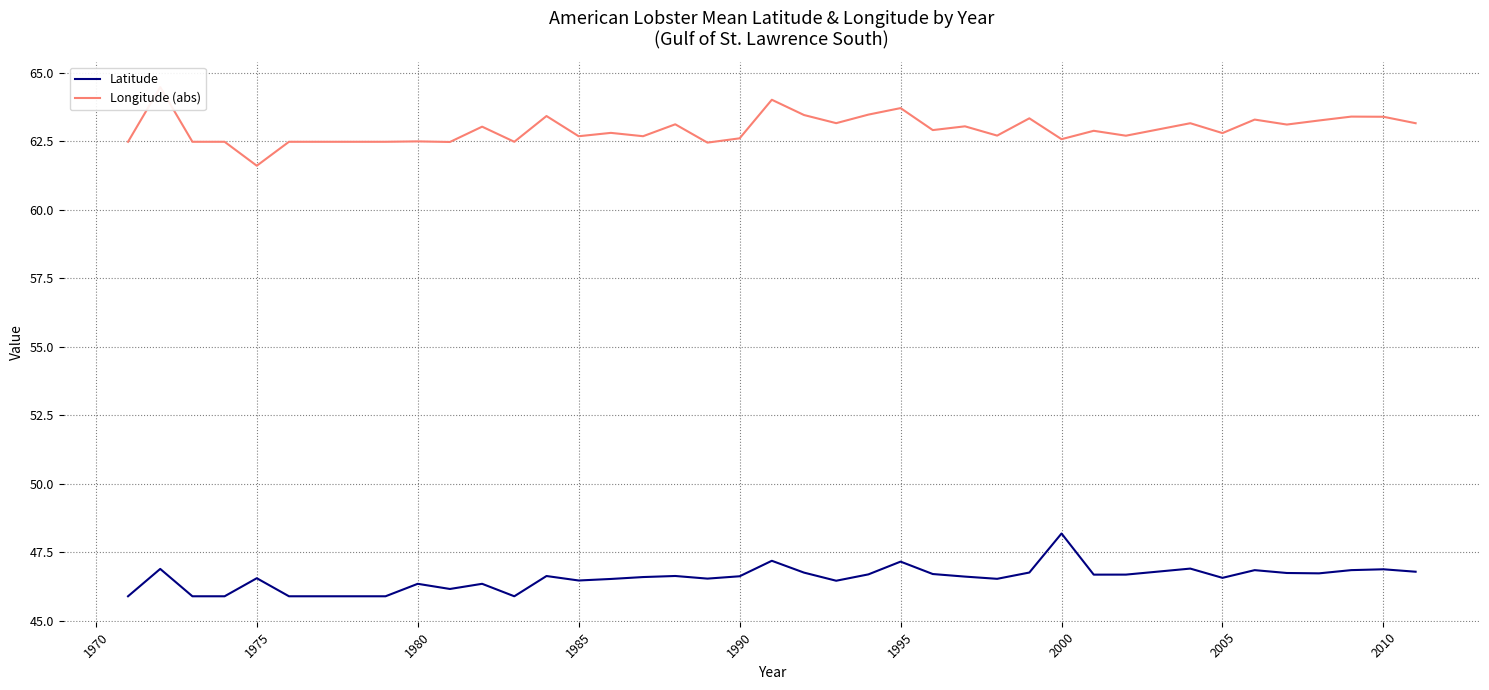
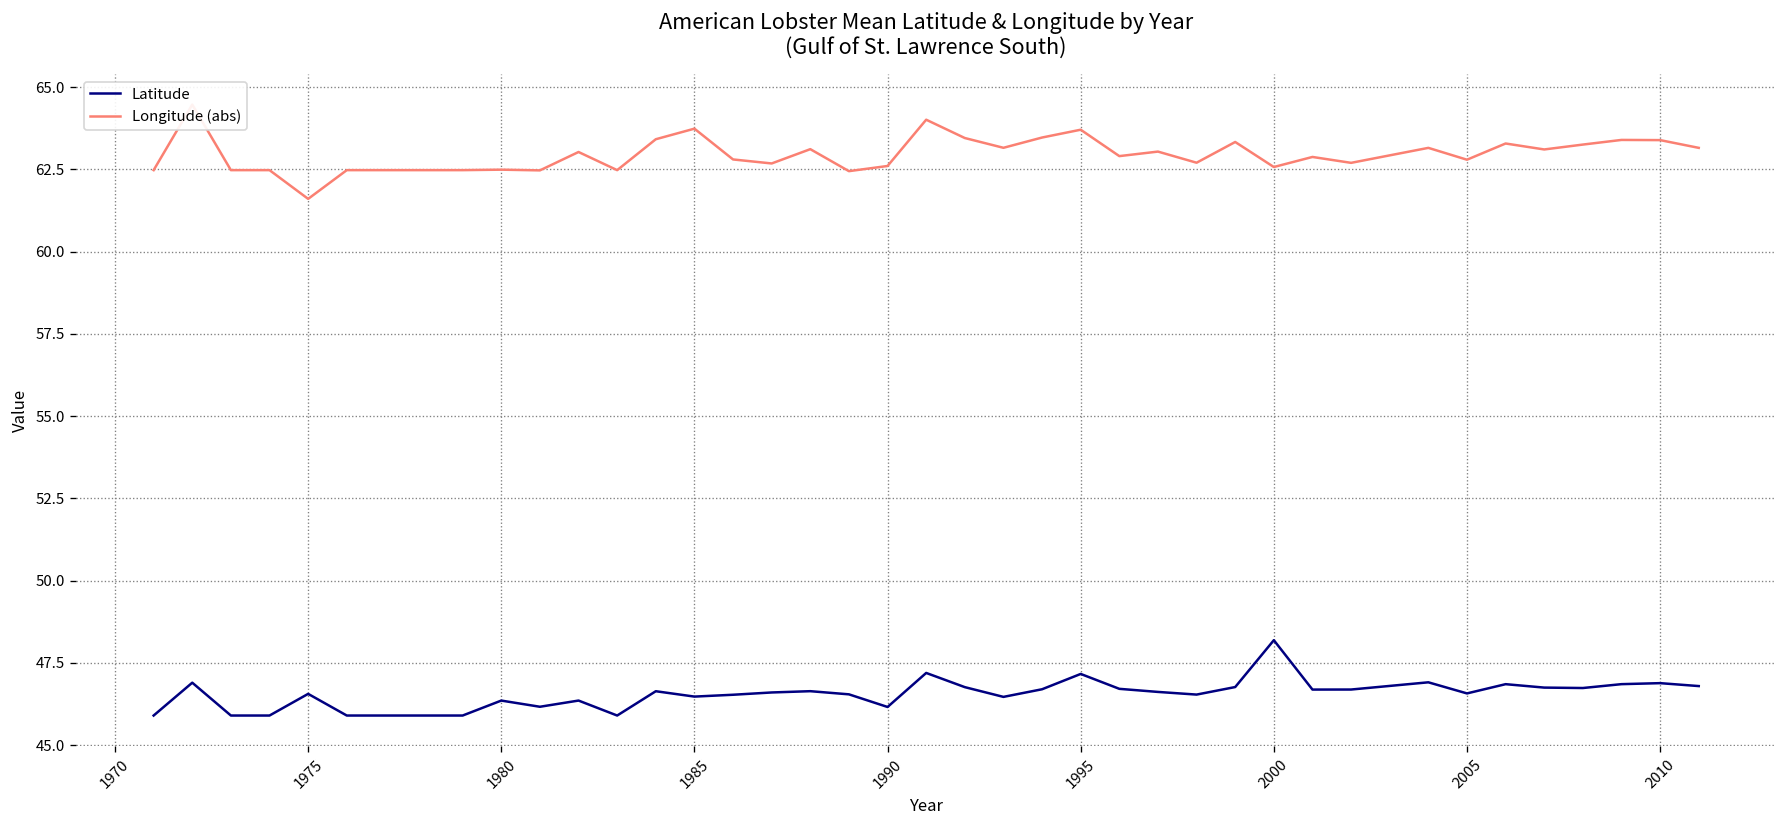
Longitude (abs), 1985: 62.7 -> 63.7
Latitude, 1990: 46.6 -> 46.2
